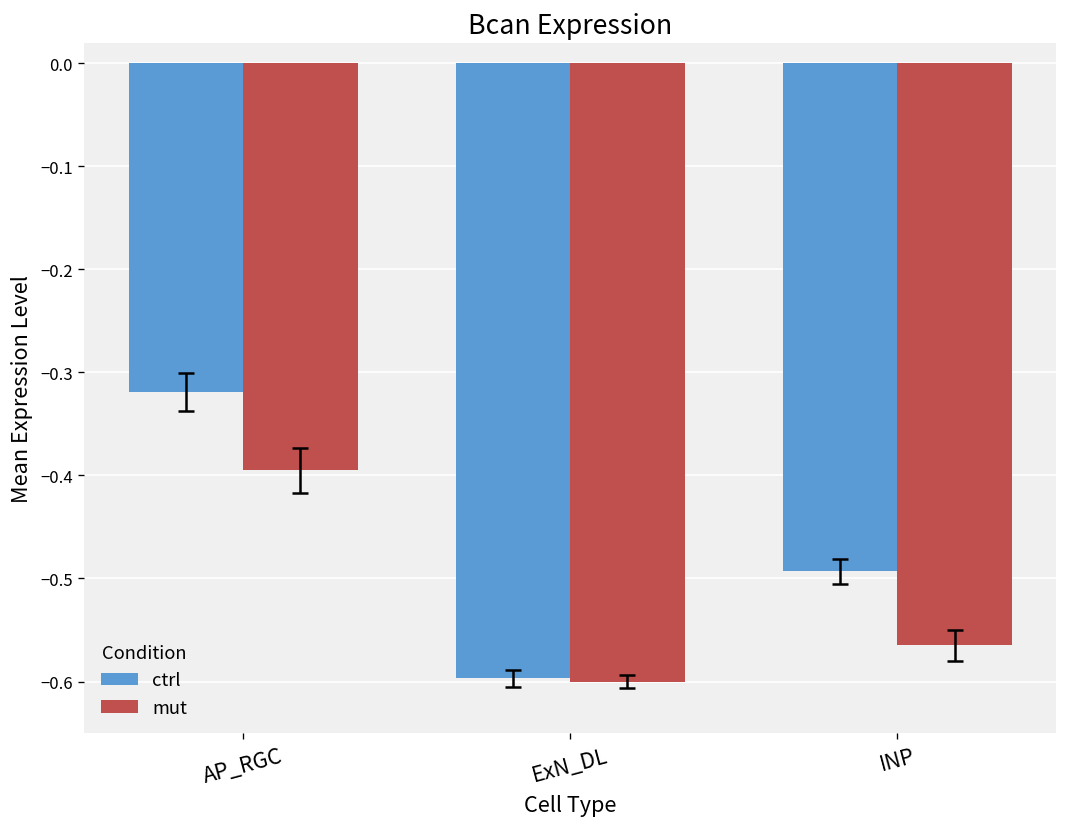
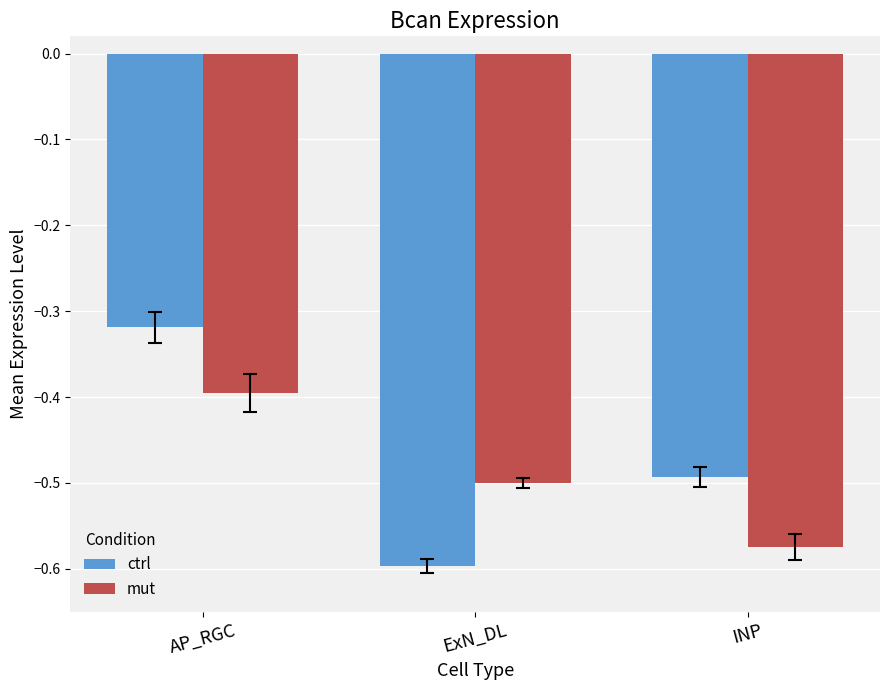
mut, ExN_DL: -0.6 -> -0.5
mut, INP: -0.57 -> -0.58
